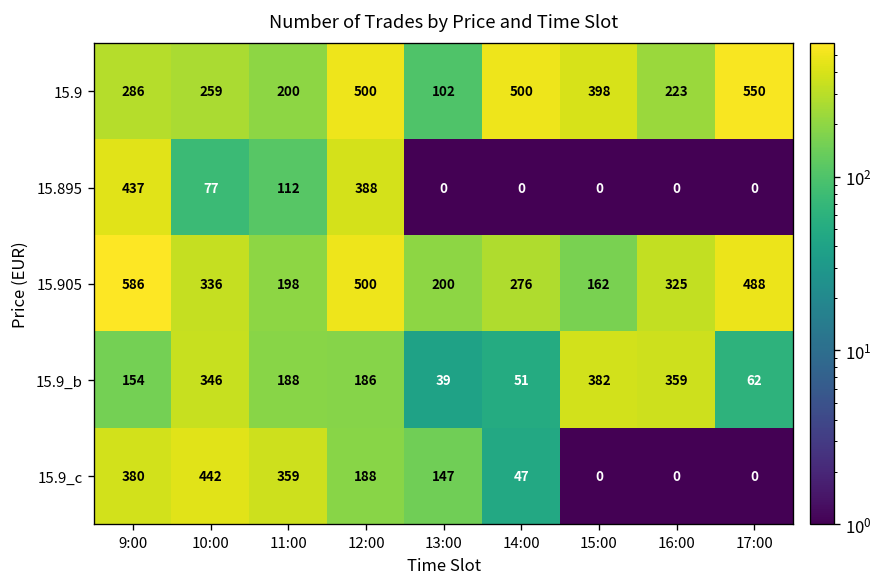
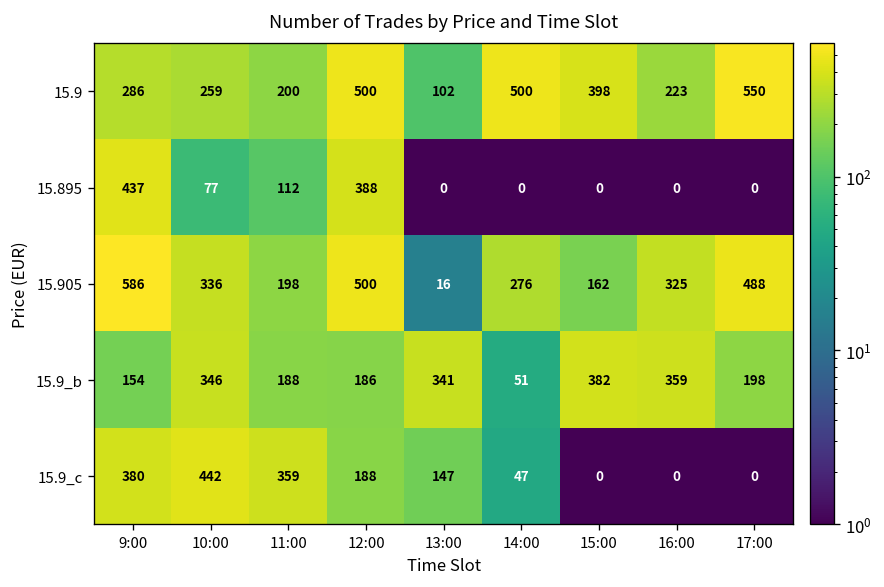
15.905, 13:00: 200 -> 16
15.9_b, 13:00: 39 -> 341
15.9_b, 17:00: 62 -> 198
